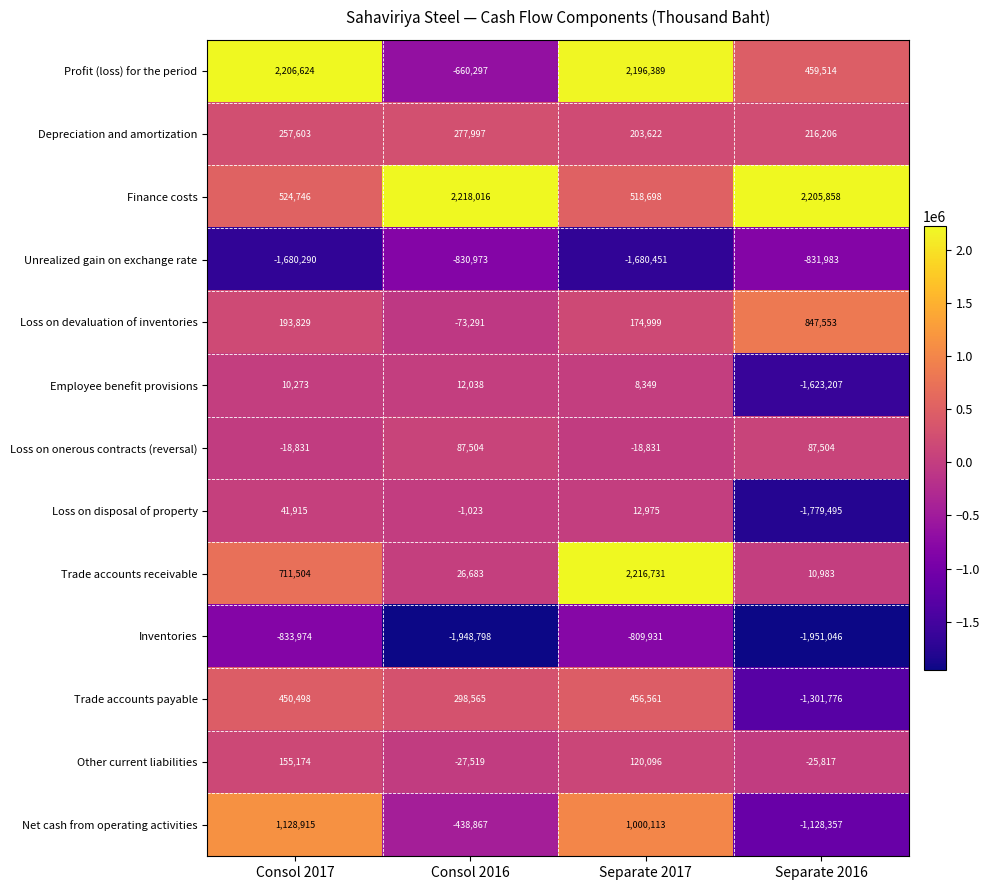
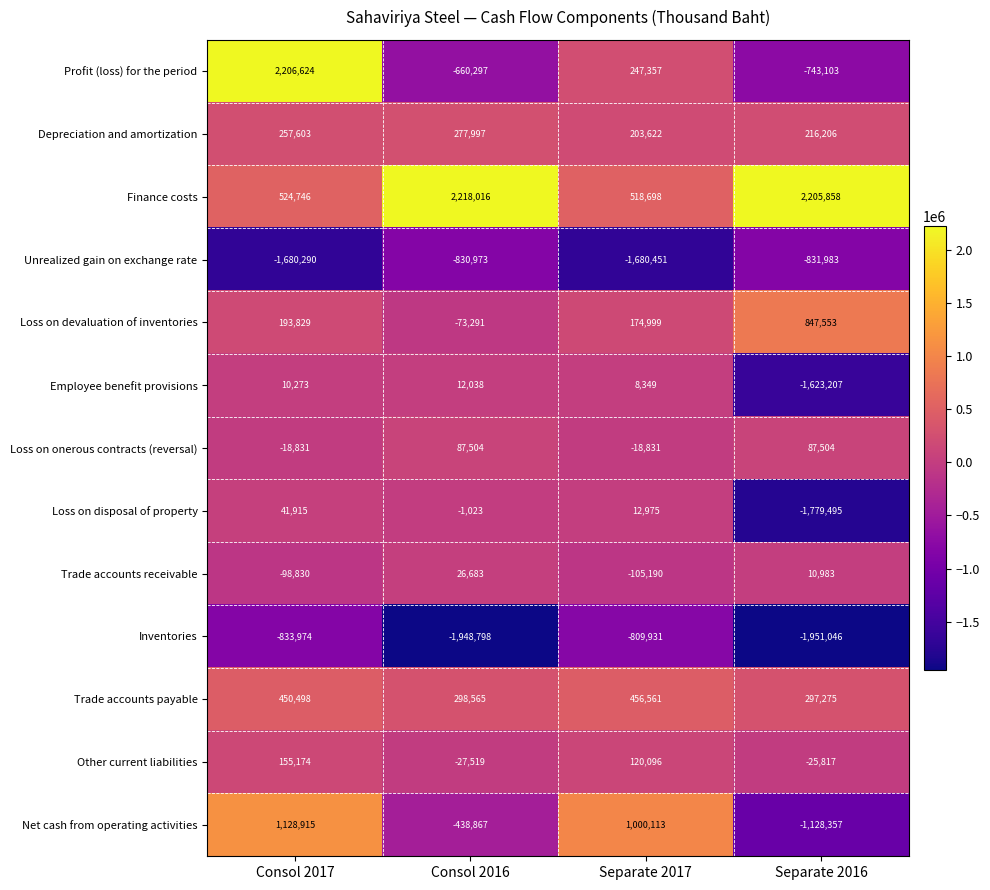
Profit (loss) for the period, Separate 2017: 2,196,389 -> 247,357
Profit (loss) for the period, Separate 2016: 459,514 -> -743,103
Trade accounts receivable, Consol 2017: 711,504 -> -98,830
Trade accounts receivable, Separate 2017: 2,216,731 -> -105,190
Trade accounts payable, Separate 2016: -1,301,776 -> 297,275
